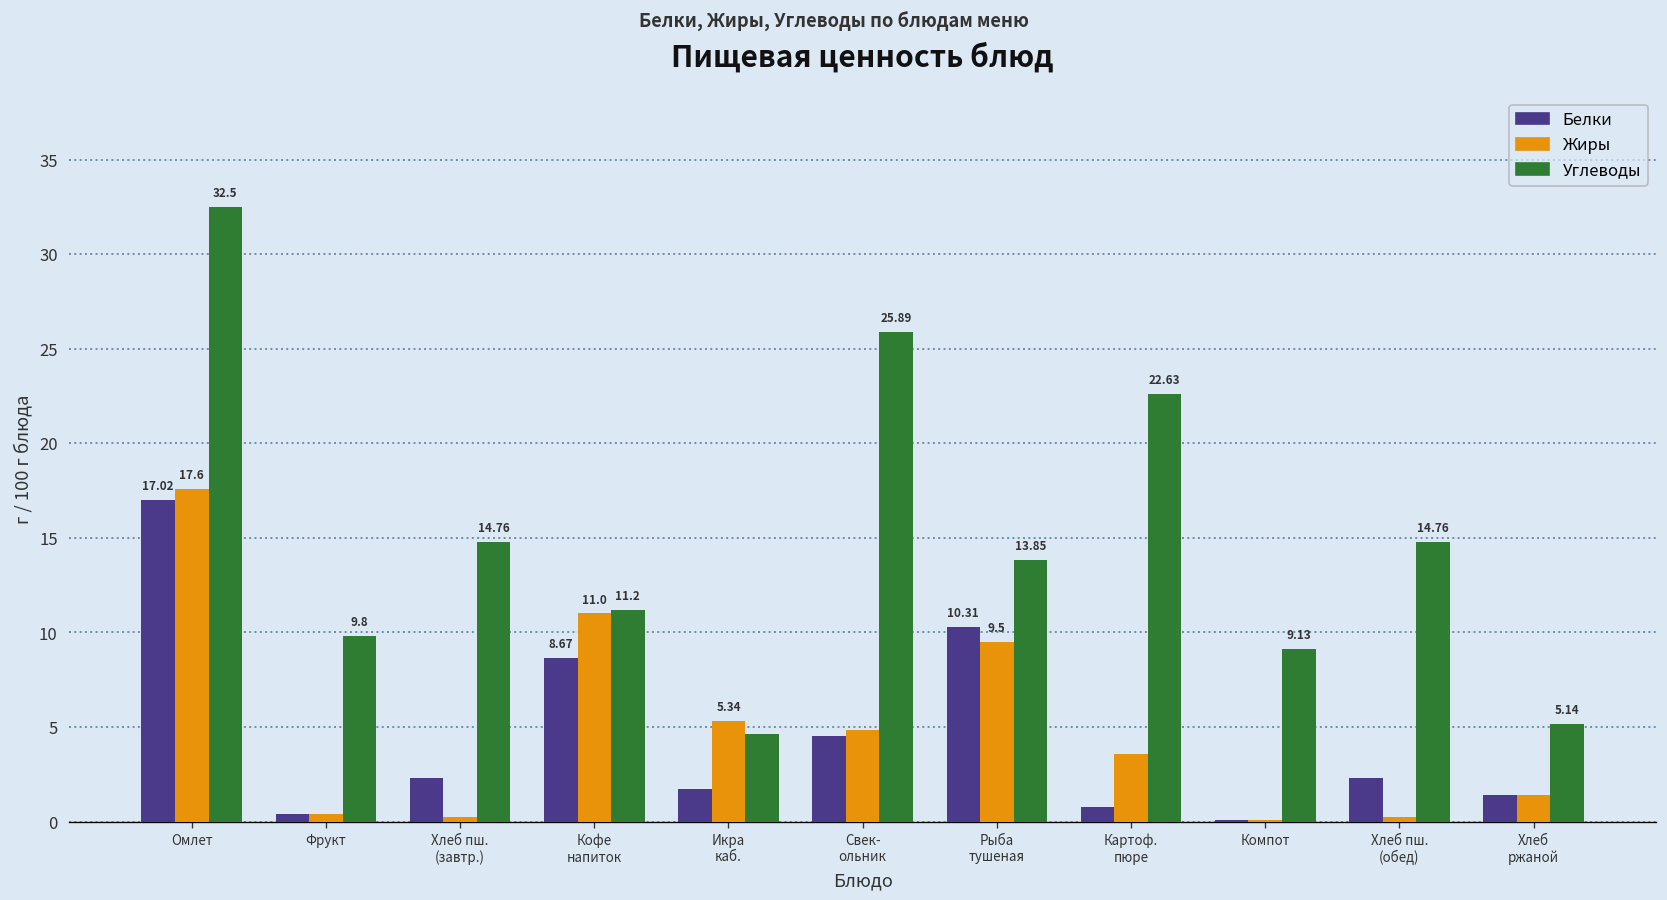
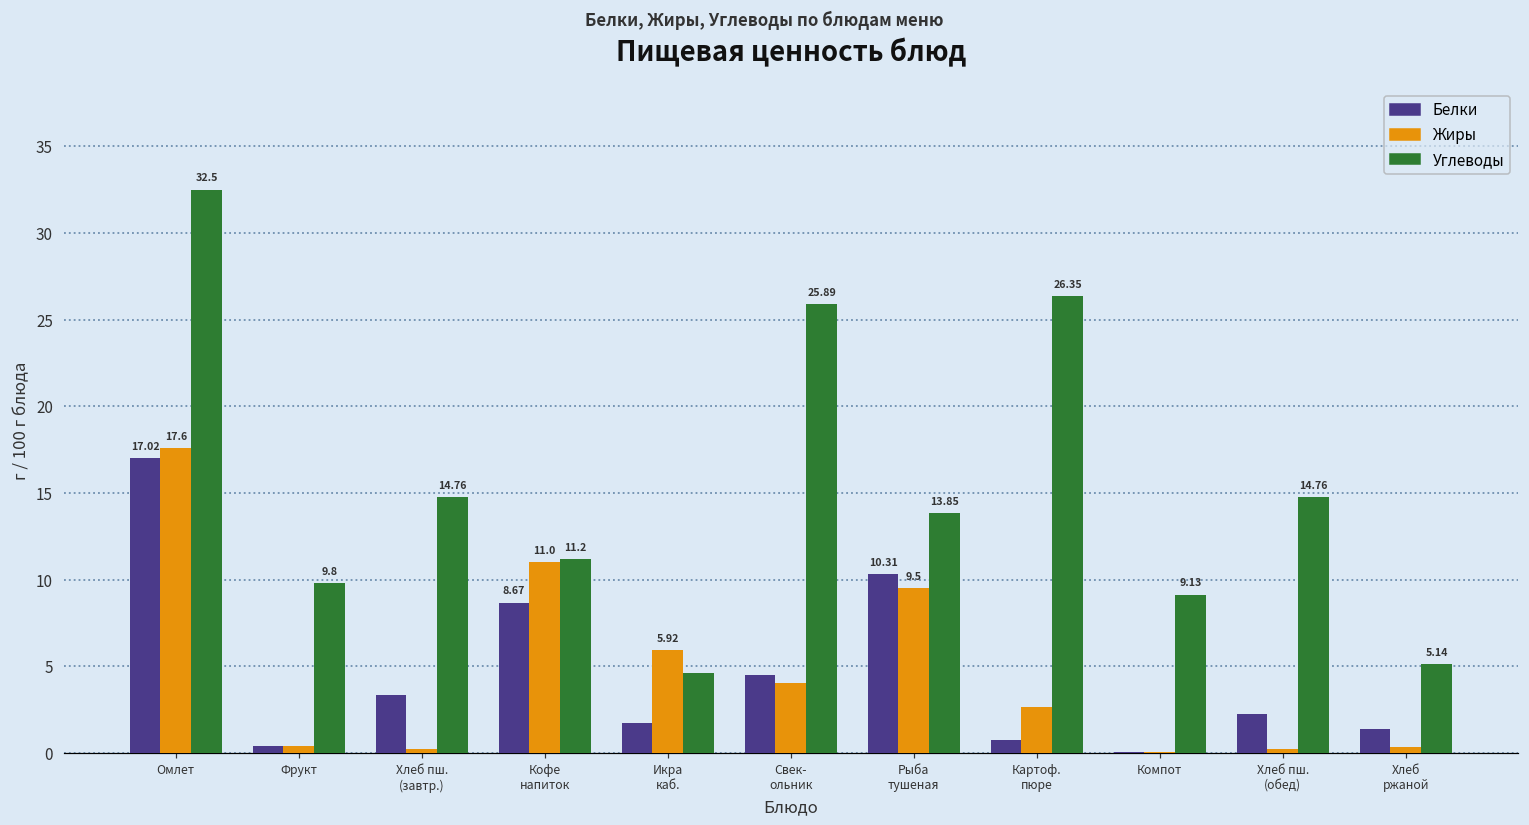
Белки, Хлеб пш. (завтр.): 2.3 -> 3.4
Жиры, Икра каб.: 5.34 -> 5.92
Жиры, Свек- ольник: 4.8 -> 4.0
Жиры, Картоф. пюре: 3.6 -> 2.6
Углеводы, Картоф. пюре: 22.63 -> 26.35
Жиры, Хлеб ржаной: 1.4 -> 0.4
